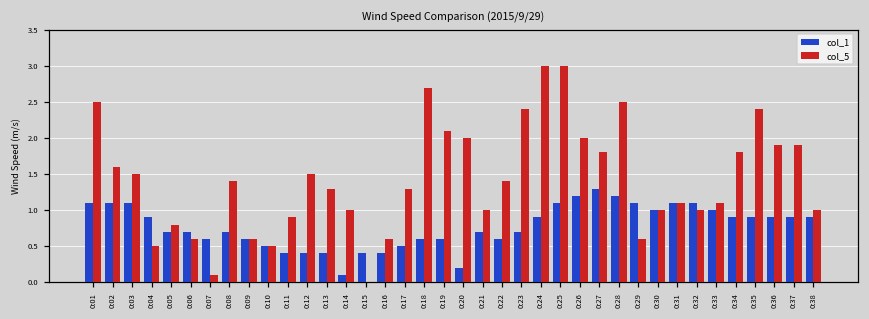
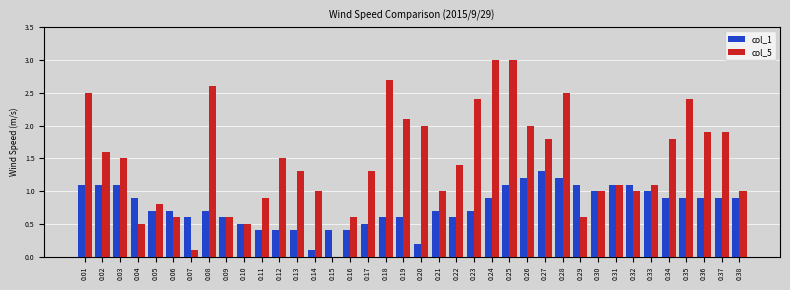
col_5, 0:08: 1.4 -> 2.6
